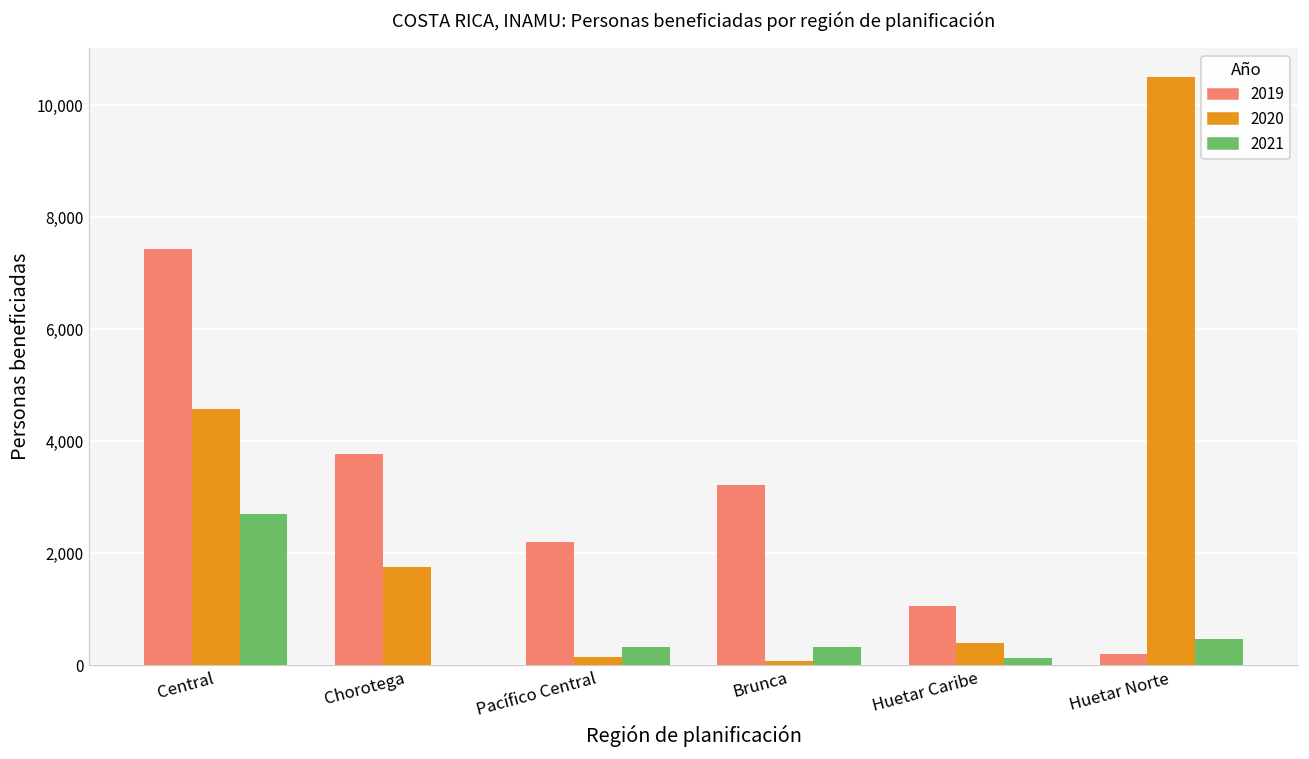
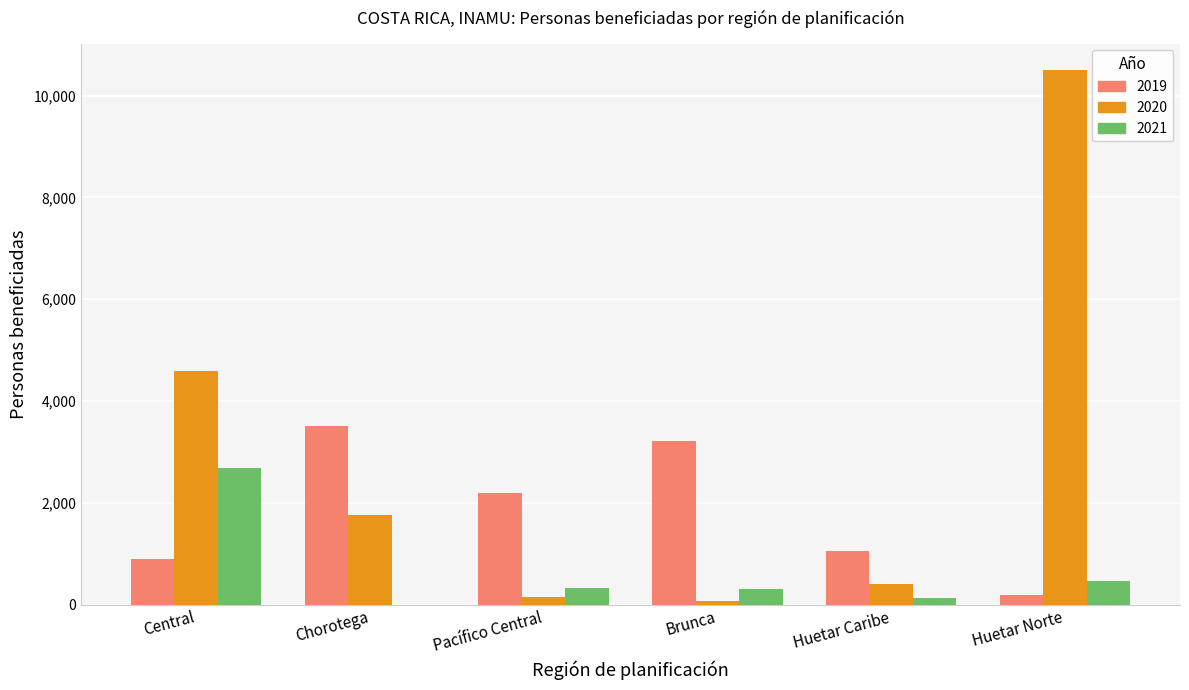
2019, Central: 7,400 -> 900
2019, Chorotega: 3,800 -> 3,500
